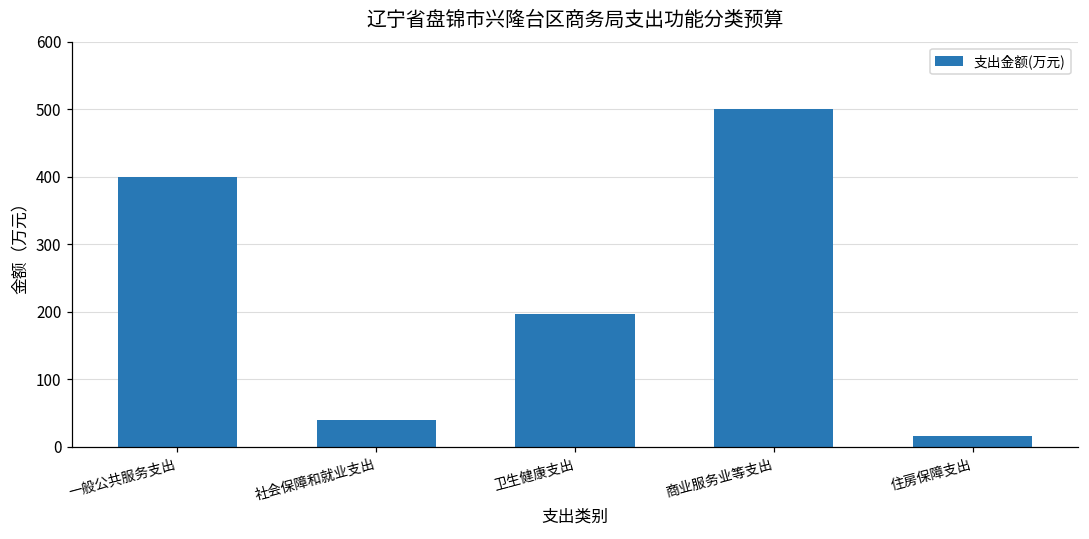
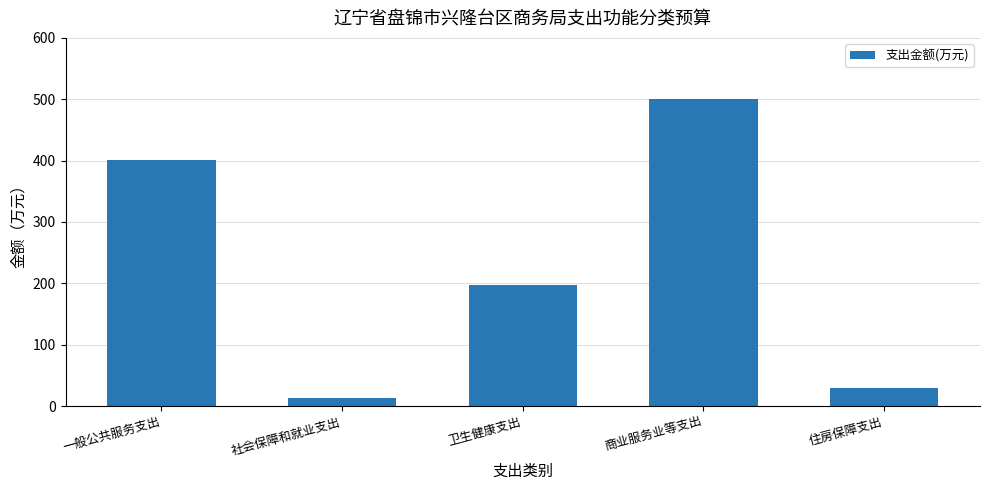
社会保障和就业支出: 40 -> 10
住房保障支出: 20 -> 30
